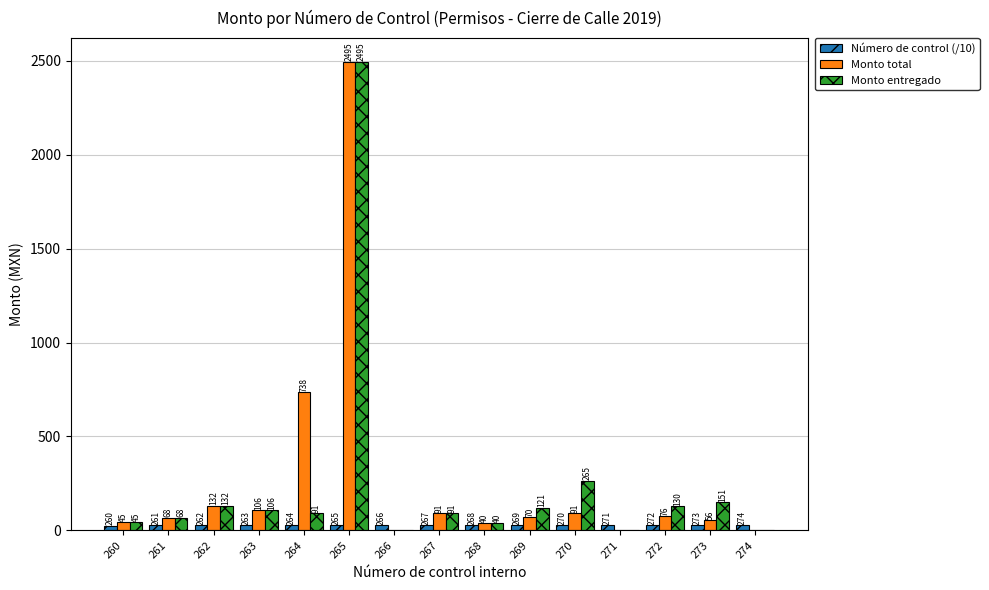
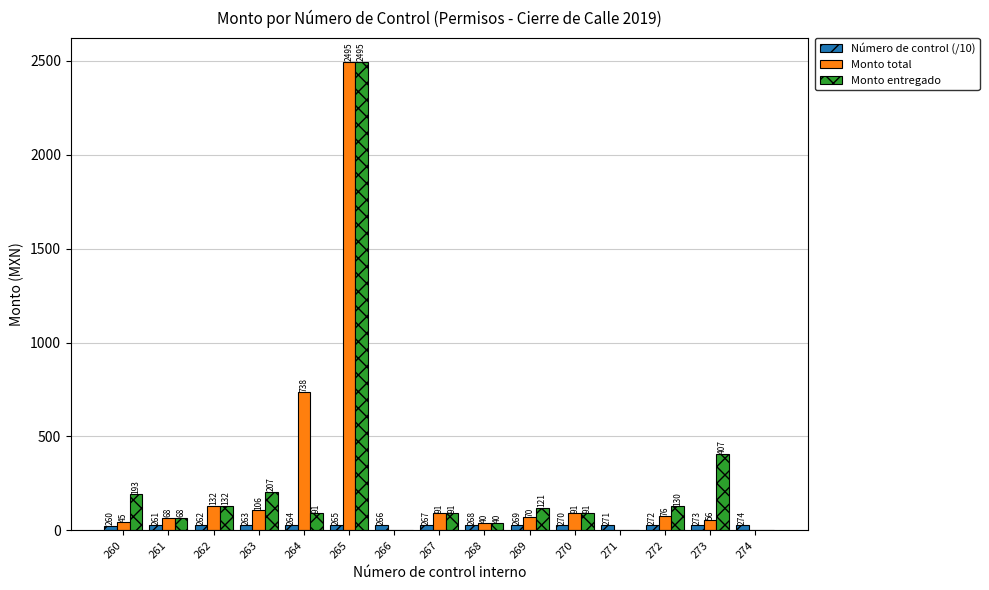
Monto entregado, 260: 45 -> 193
Monto entregado, 263: 106 -> 207
Monto entregado, 270: 265 -> 91
Monto entregado, 273: 151 -> 407
